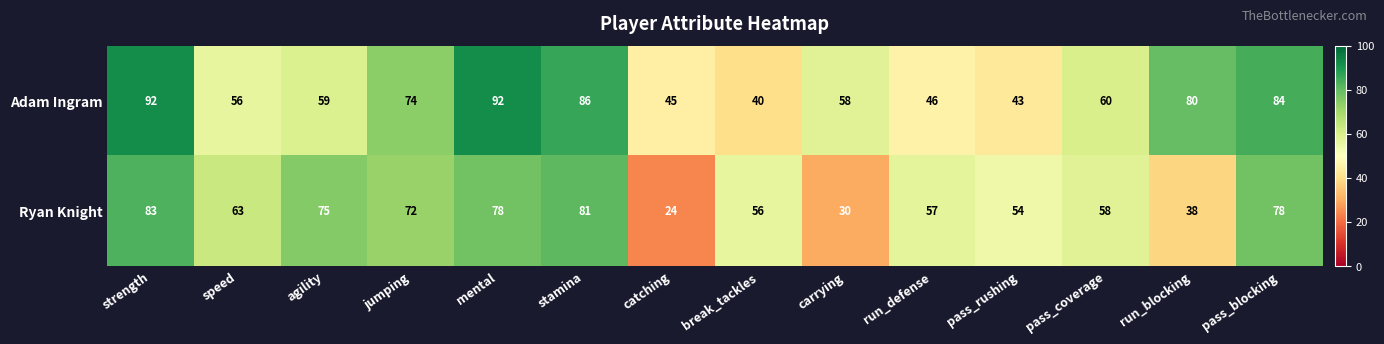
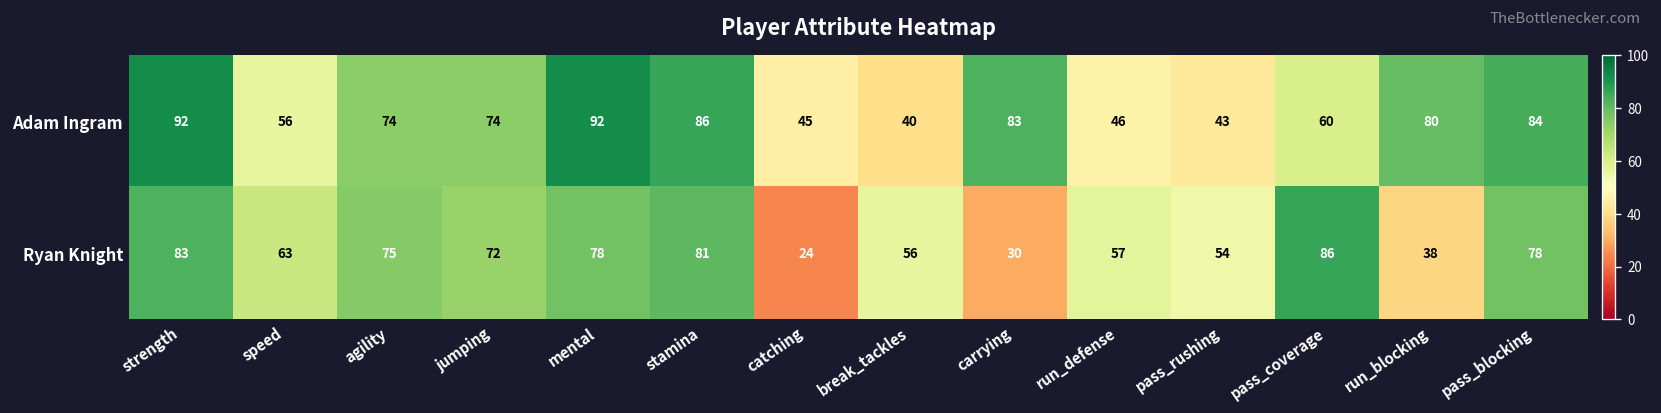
Adam Ingram, agility: 59 -> 74
Adam Ingram, carrying: 58 -> 83
Ryan Knight, pass_coverage: 58 -> 86
